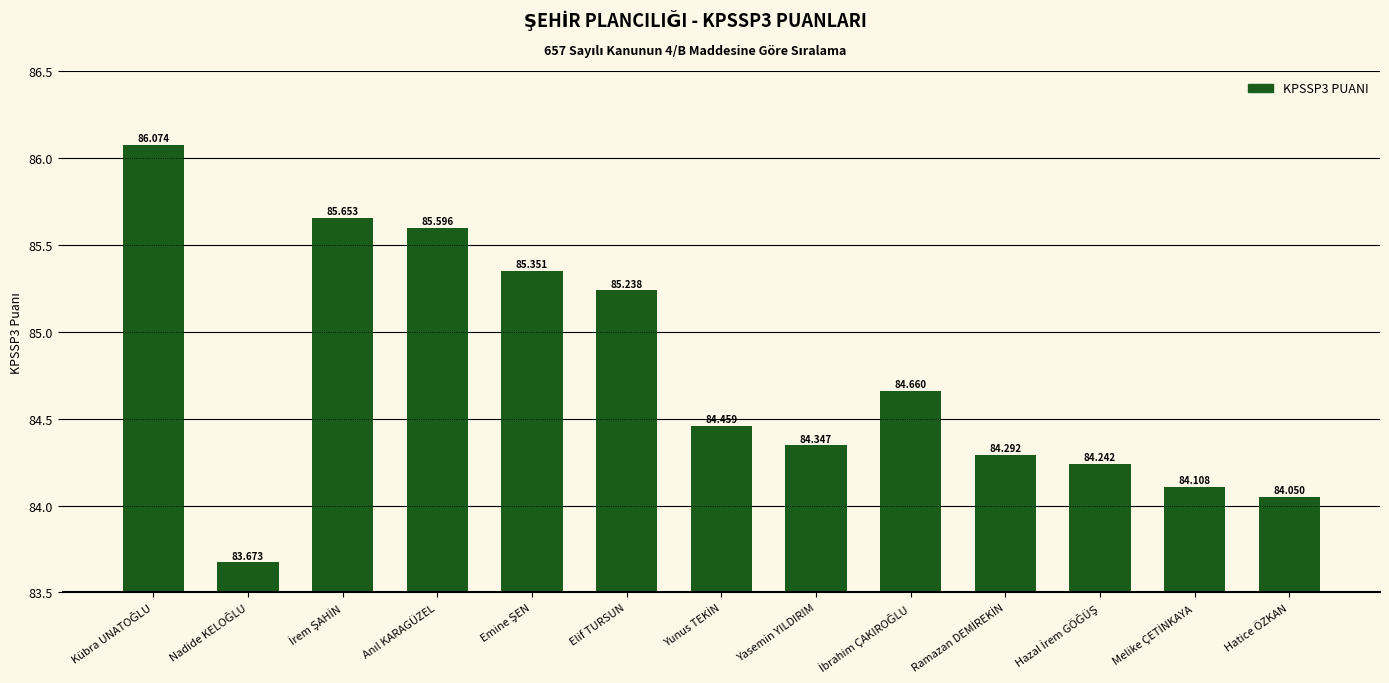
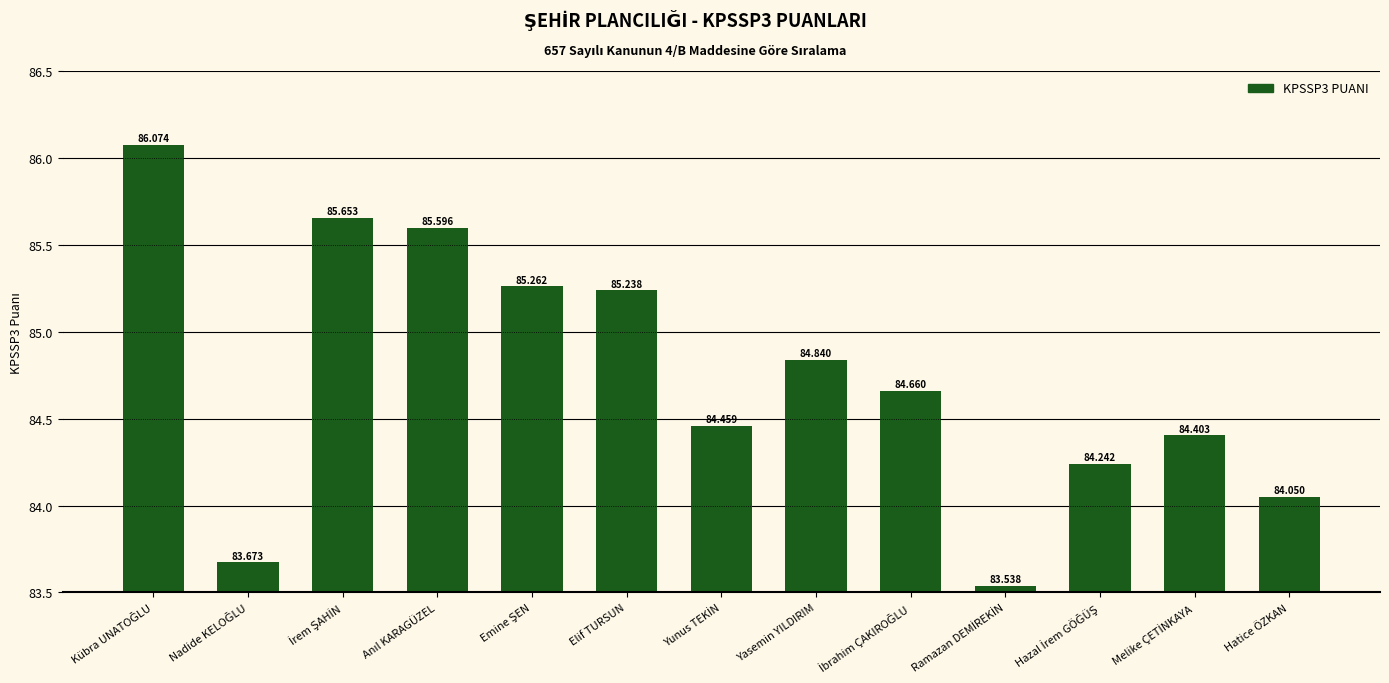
Emine ŞEN: 85.351 -> 85.262
Yasemin YILDIRIM: 84.347 -> 84.840
Ramazan DEMİREKİN: 84.292 -> 83.538
Melike ÇETİNKAYA: 84.108 -> 84.403
